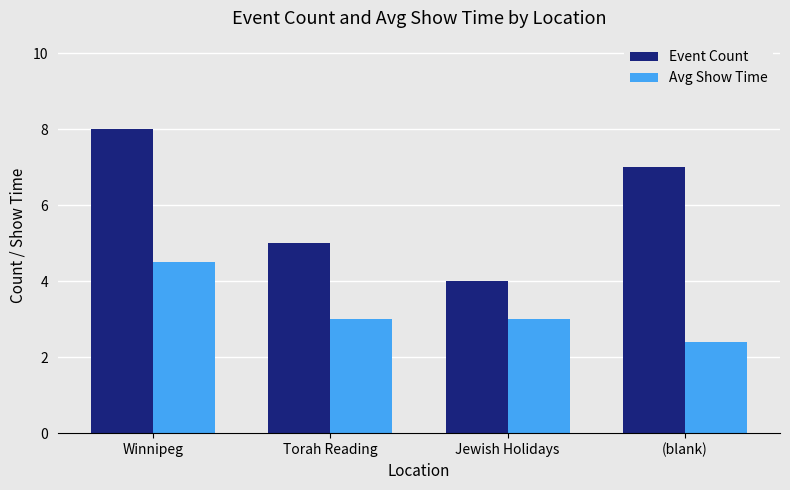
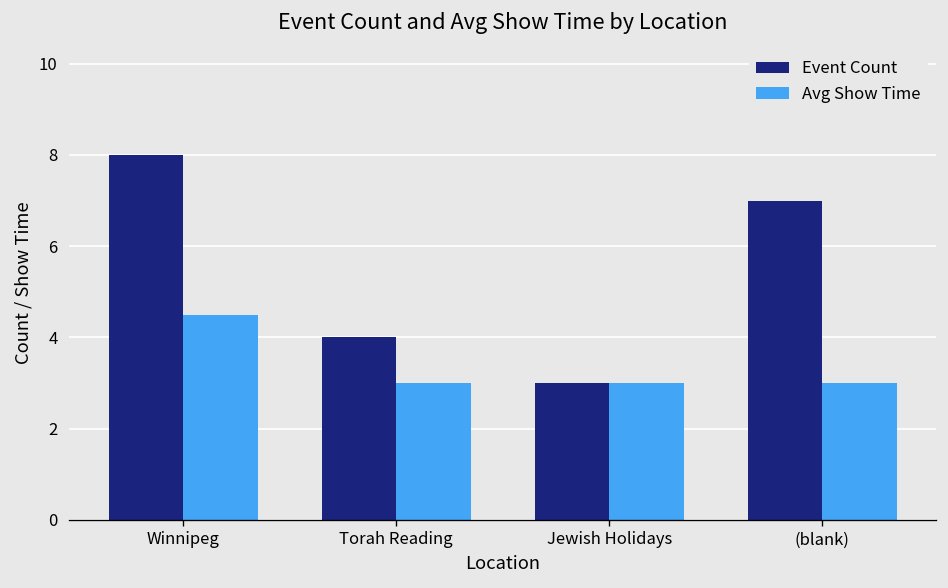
Event Count, Torah Reading: 5 -> 4
Event Count, Jewish Holidays: 4 -> 3
Avg Show Time, (blank): 2.4 -> 3.0
